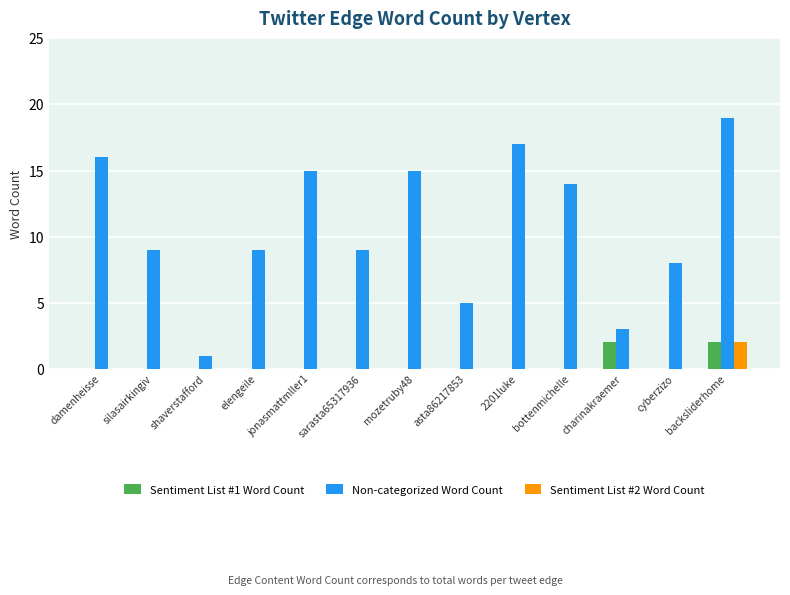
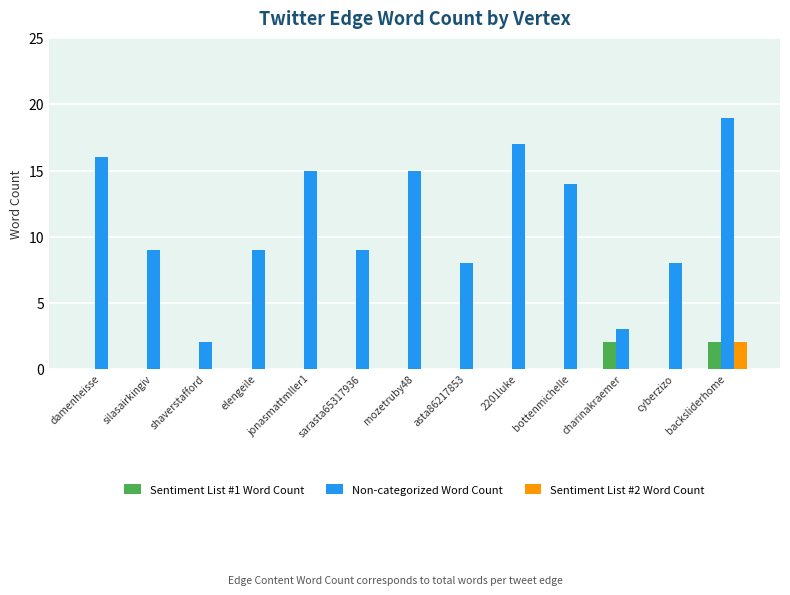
Non-categorized Word Count, shaverstafford: 1 -> 2
Non-categorized Word Count, asta86217853: 5 -> 8
